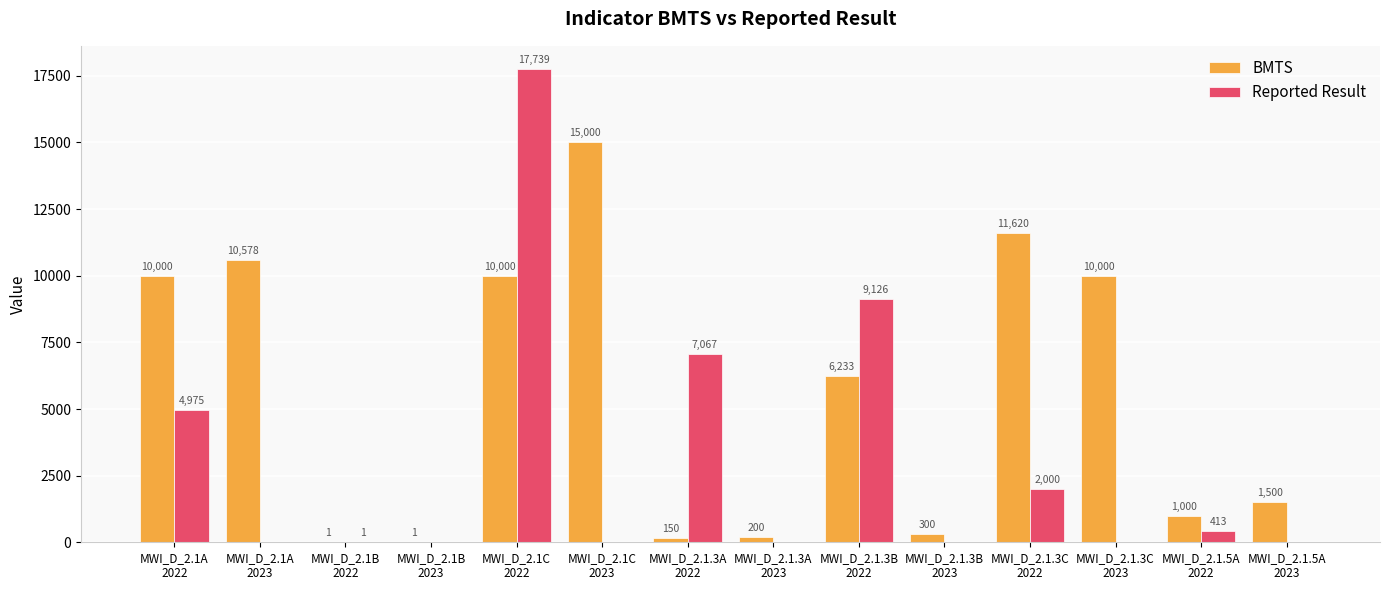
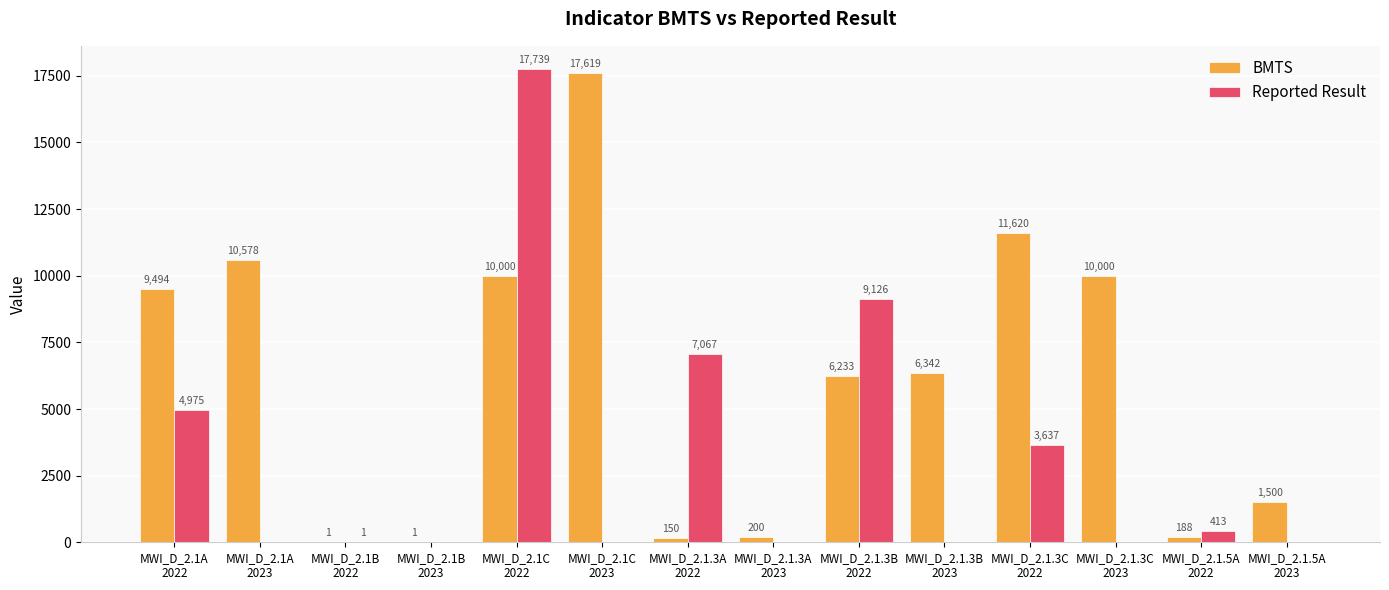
BMTS, MWI_D_2.1A 2022: 10,000 -> 9,494
BMTS, MWI_D_2.1C 2023: 15,000 -> 17,619
BMTS, MWI_D_2.1.3B 2023: 300 -> 6,342
Reported Result, MWI_D_2.1.3C 2022: 2,000 -> 3,637
BMTS, MWI_D_2.1.5A 2022: 1,000 -> 188
